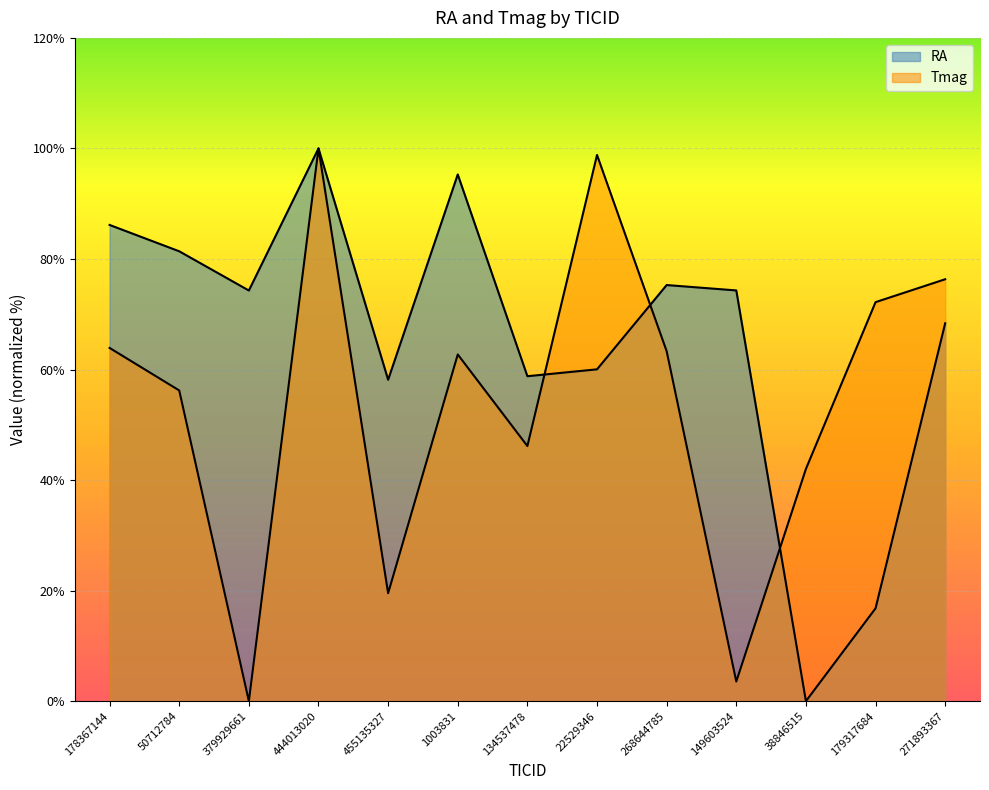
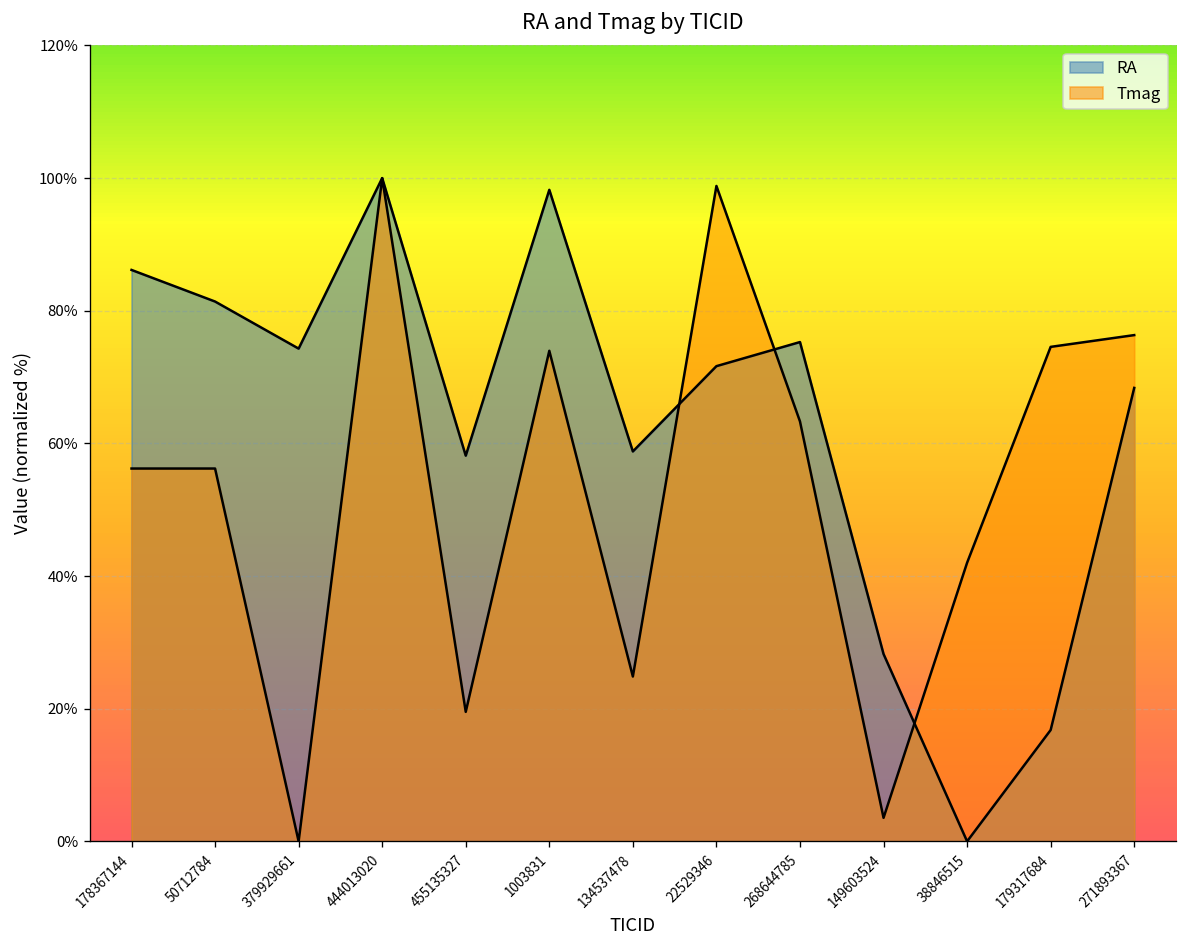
Tmag, 178367144: 64% -> 56%
RA, 1003831: 95% -> 98%
Tmag, 1003831: 63% -> 74%
Tmag, 134537478: 46% -> 25%
RA, 22529346: 60% -> 72%
RA, 149603524: 74% -> 28%
Tmag, 179317684: 72% -> 75%
